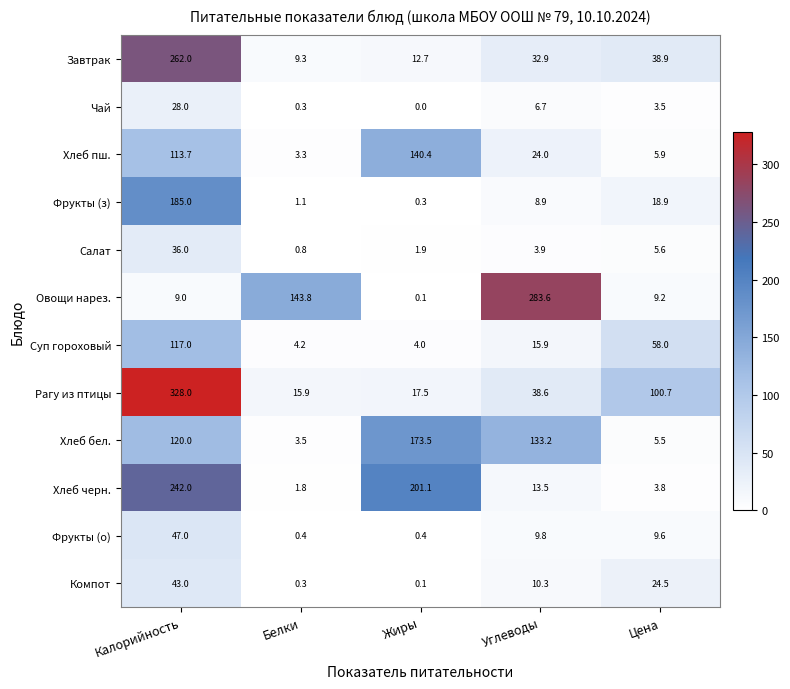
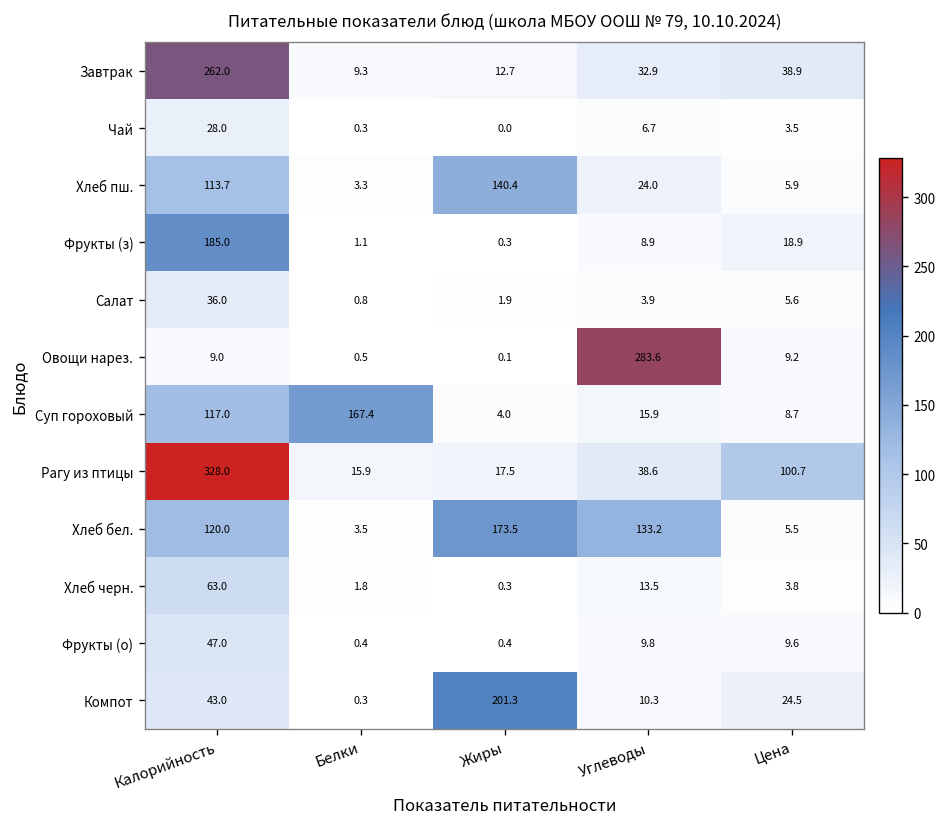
Овощи нарез., Белки: 143.8 -> 0.5
Суп гороховый, Белки: 4.2 -> 167.4
Суп гороховый, Цена: 58.0 -> 8.7
Хлеб черн., Калорийность: 242.0 -> 63.0
Хлеб черн., Жиры: 201.1 -> 0.3
Компот, Жиры: 0.1 -> 201.3
